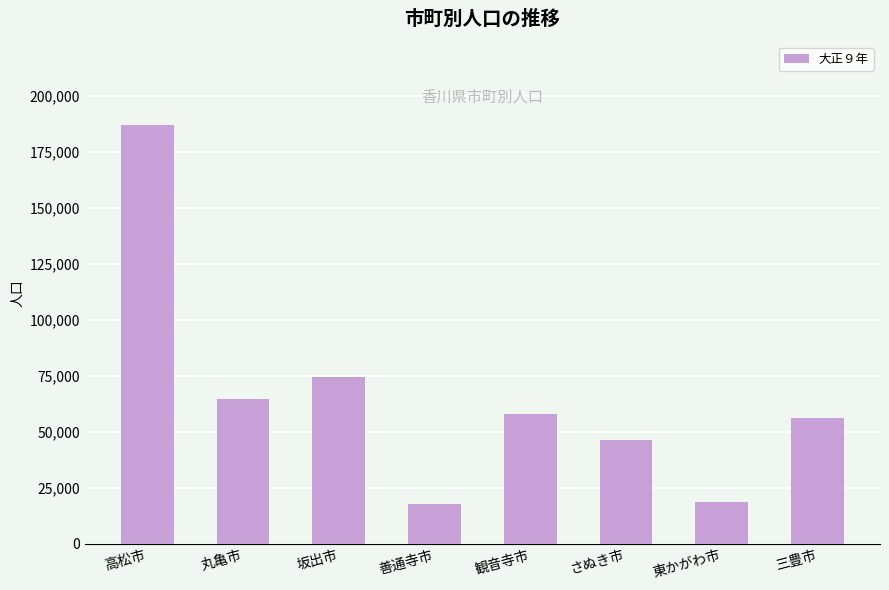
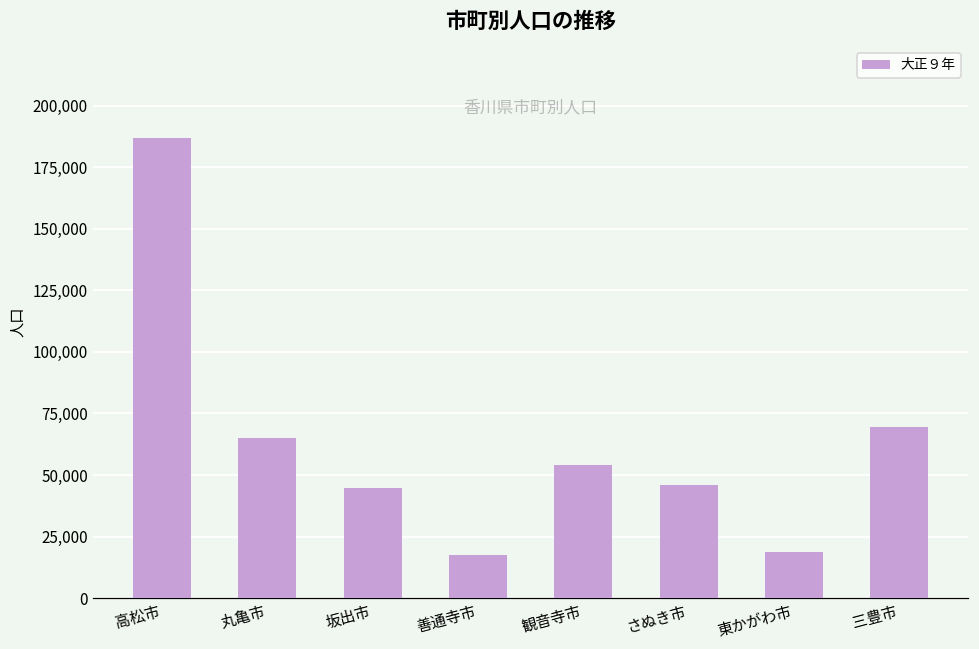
坂出市: 75,000 -> 45,000
観音寺市: 58,000 -> 54,000
三豊市: 56,000 -> 69,000
